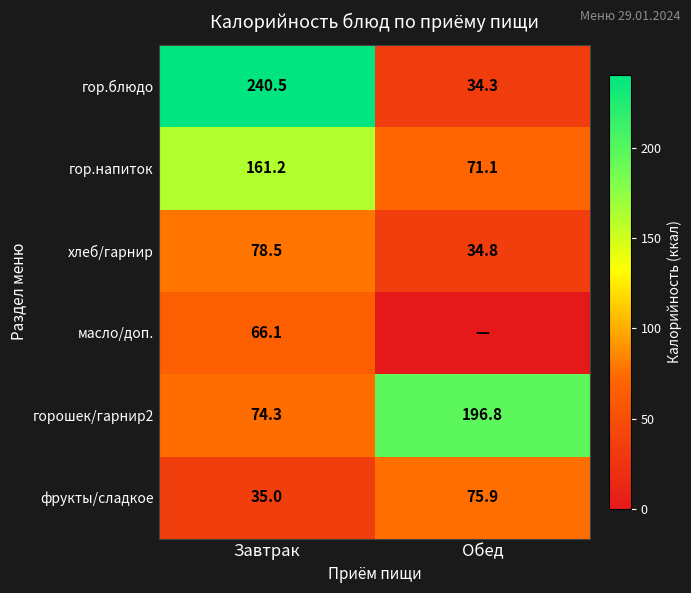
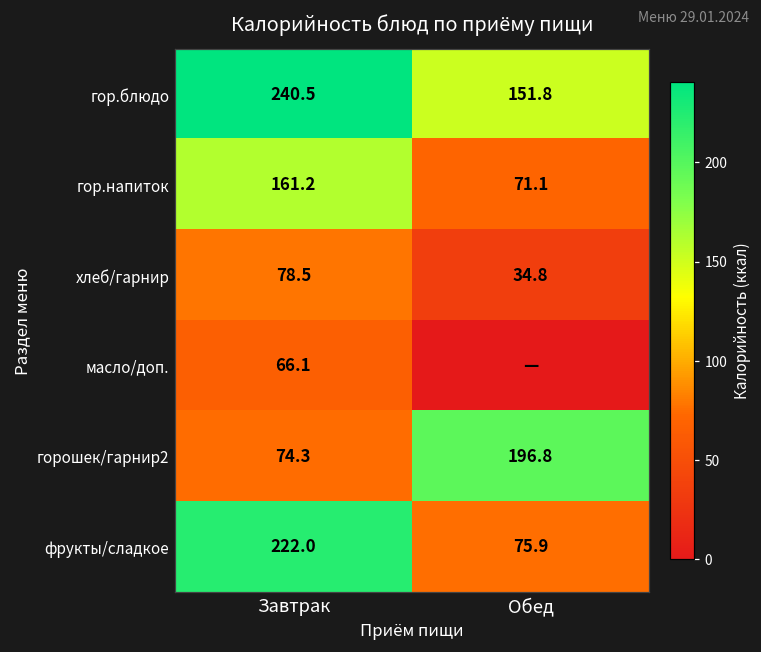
гор.блюдо, Обед: 34.3 -> 151.8
фрукты/сладкое, Завтрак: 35.0 -> 222.0
